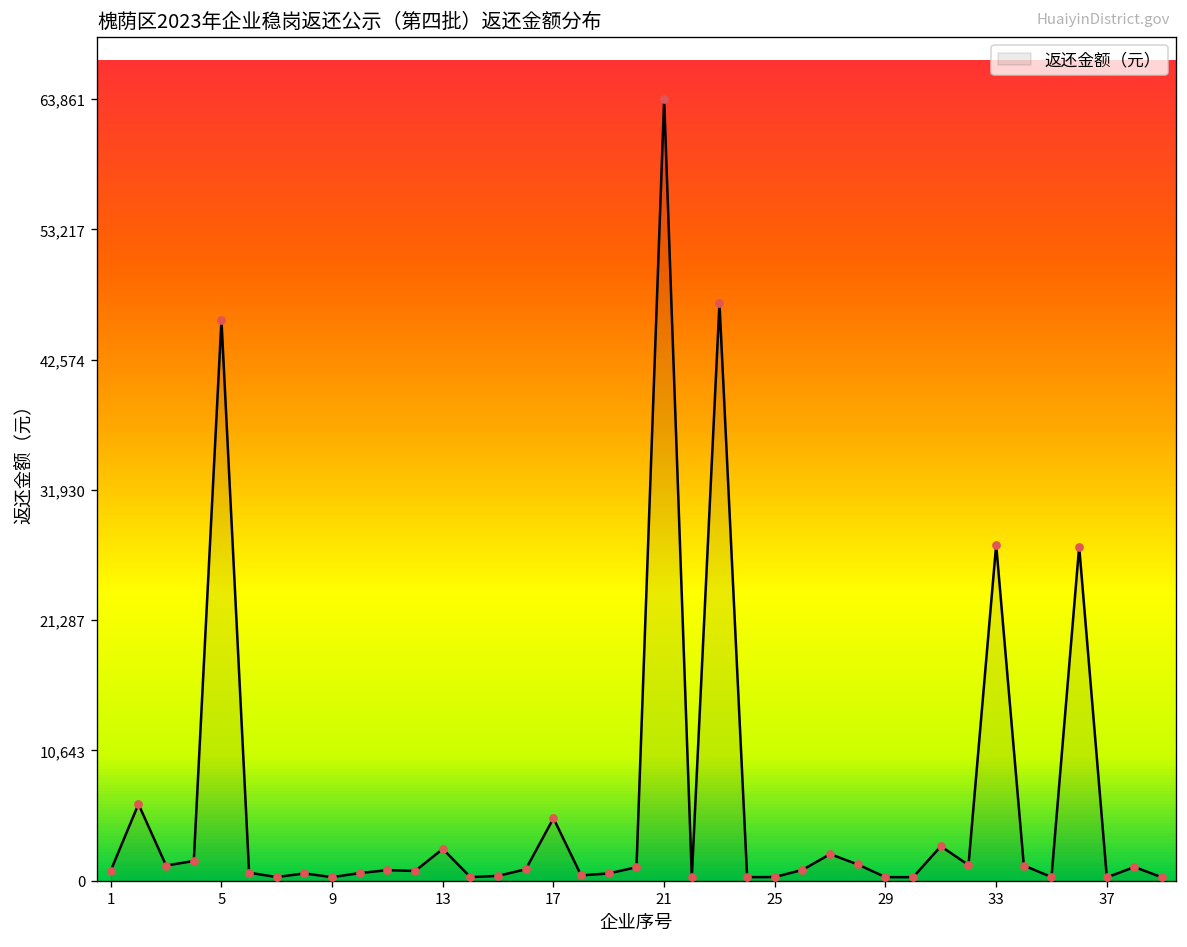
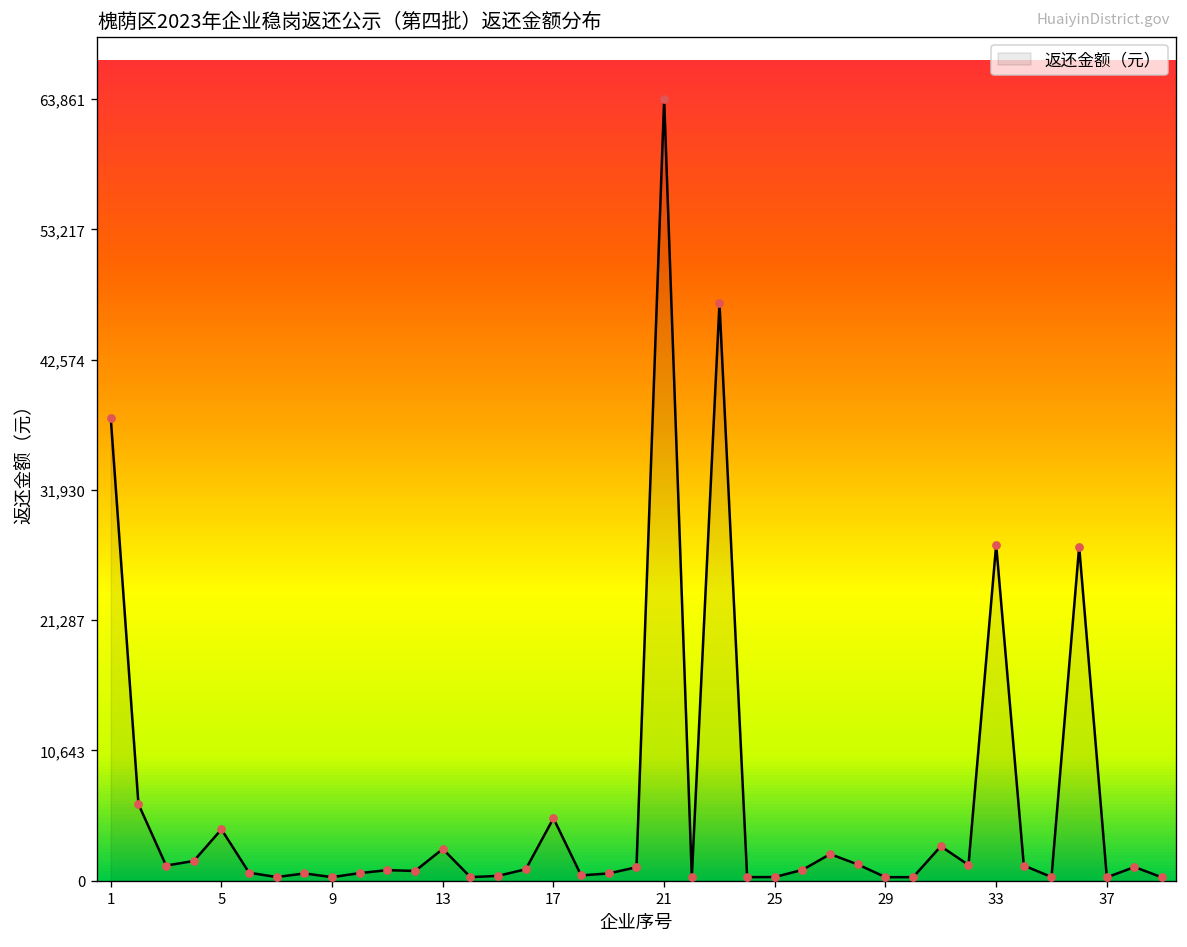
1: 800 -> 37,800
5: 45,800 -> 4,200
